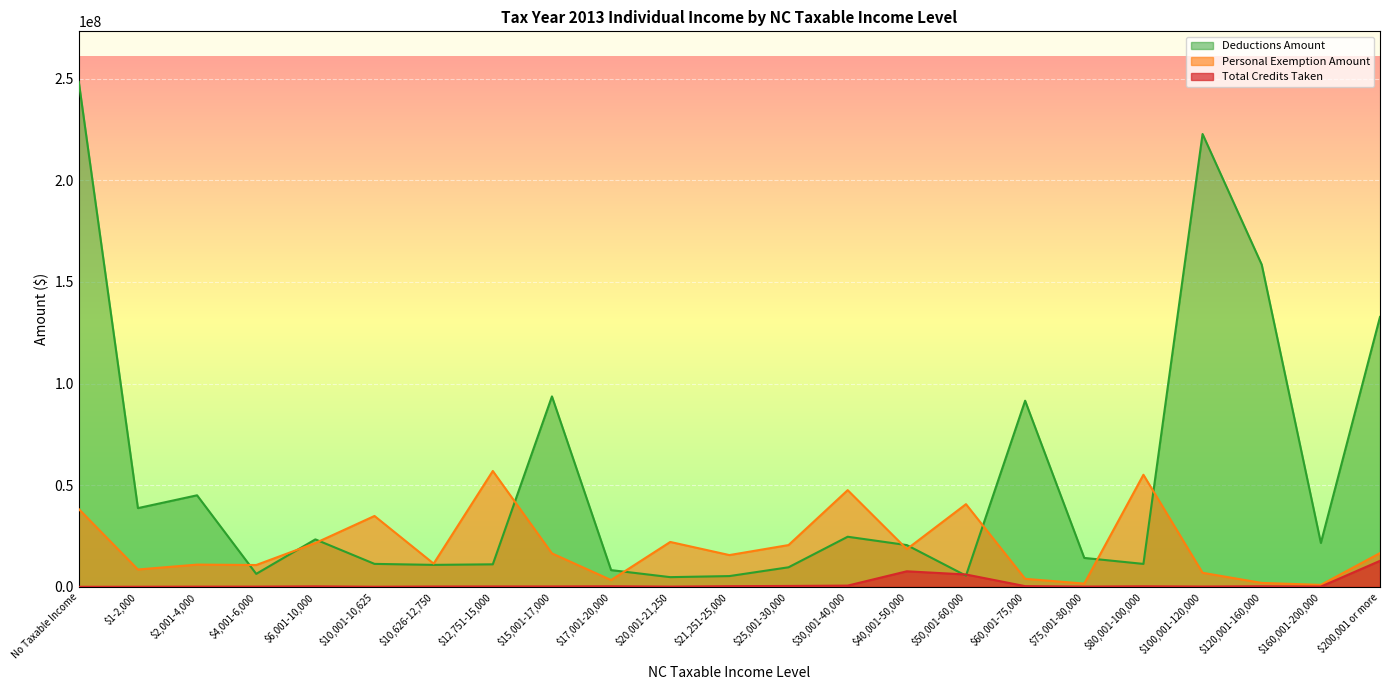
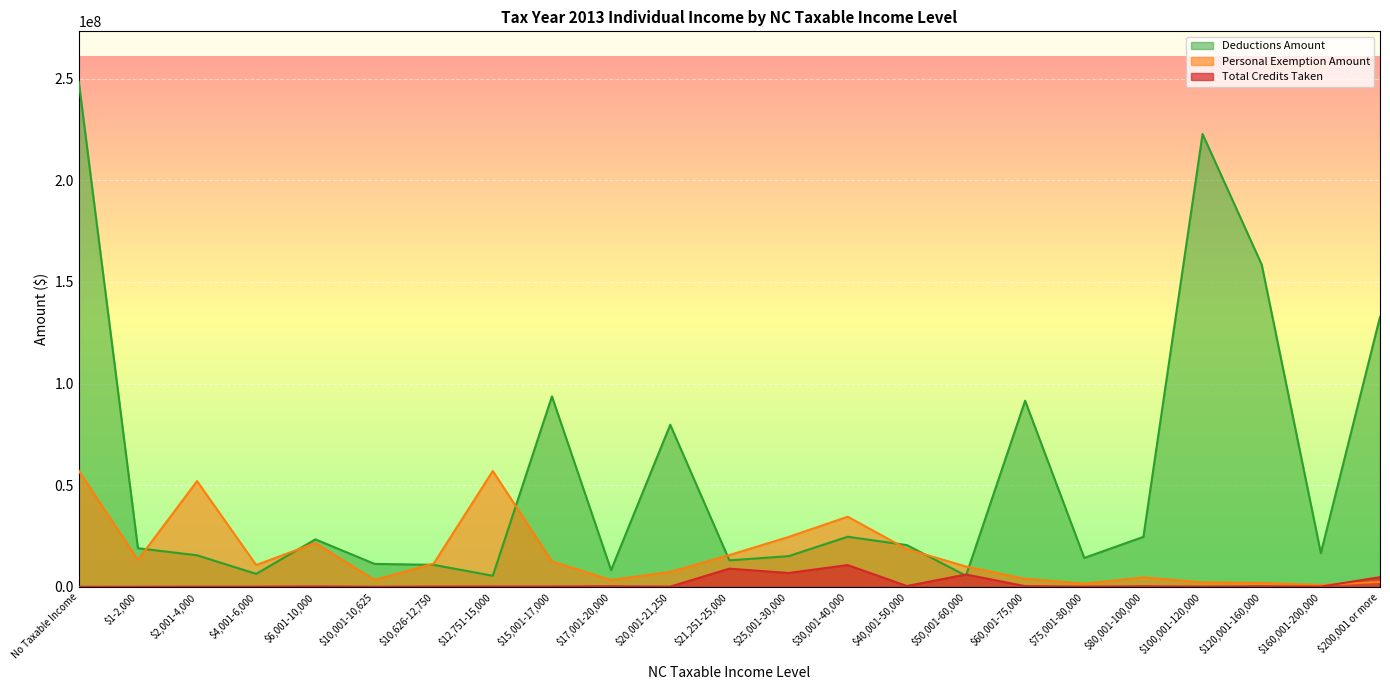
Personal Exemption Amount, No Taxable Income: 38000000 -> 57000000
Deductions Amount, $1-2,000: 39000000 -> 19000000
Personal Exemption Amount, $1-2,000: 9000000 -> 13000000
Deductions Amount, $2,001-4,000: 45000000 -> 16000000
Personal Exemption Amount, $2,001-4,000: 11000000 -> 52000000
Personal Exemption Amount, $10,001-10,625: 35000000 -> 3000000
Deductions Amount, $12,751-15,000: 11000000 -> 5000000
Personal Exemption Amount, $15,001-17,000: 16000000 -> 12000000
Deductions Amount, $20,001-21,250: 5000000 -> 80000000
Personal Exemption Amount, $20,001-21,250: 22000000 -> 7000000
Deductions Amount, $21,251-25,000: 5000000 -> 13000000
Total Credits Taken, $21,251-25,000: 0 -> 9000000
Deductions Amount, $25,001-30,000: 10000000 -> 15000000
Personal Exemption Amount, $25,001-30,000: 21000000 -> 25000000
Total Credits Taken, $25,001-30,000: 0 -> 7000000
Personal Exemption Amount, $30,001-40,000: 48000000 -> 35000000
Total Credits Taken, $30,001-40,000: 1000000 -> 11000000
Total Credits Taken, $40,001-50,000: 8000000 -> 0
Personal Exemption Amount, $50,001-60,000: 41000000 -> 10000000
Deductions Amount, $80,001-100,000: 11000000 -> 25000000
Personal Exemption Amount, $80,001-100,000: 55000000 -> 5000000
Personal Exemption Amount, $100,001-120,000: 7000000 -> 2000000
Deductions Amount, $160,001-200,000: 22000000 -> 17000000
Personal Exemption Amount, $200,001 or more: 17000000 -> 2000000
Total Credits Taken, $200,001 or more: 13000000 -> 5000000
